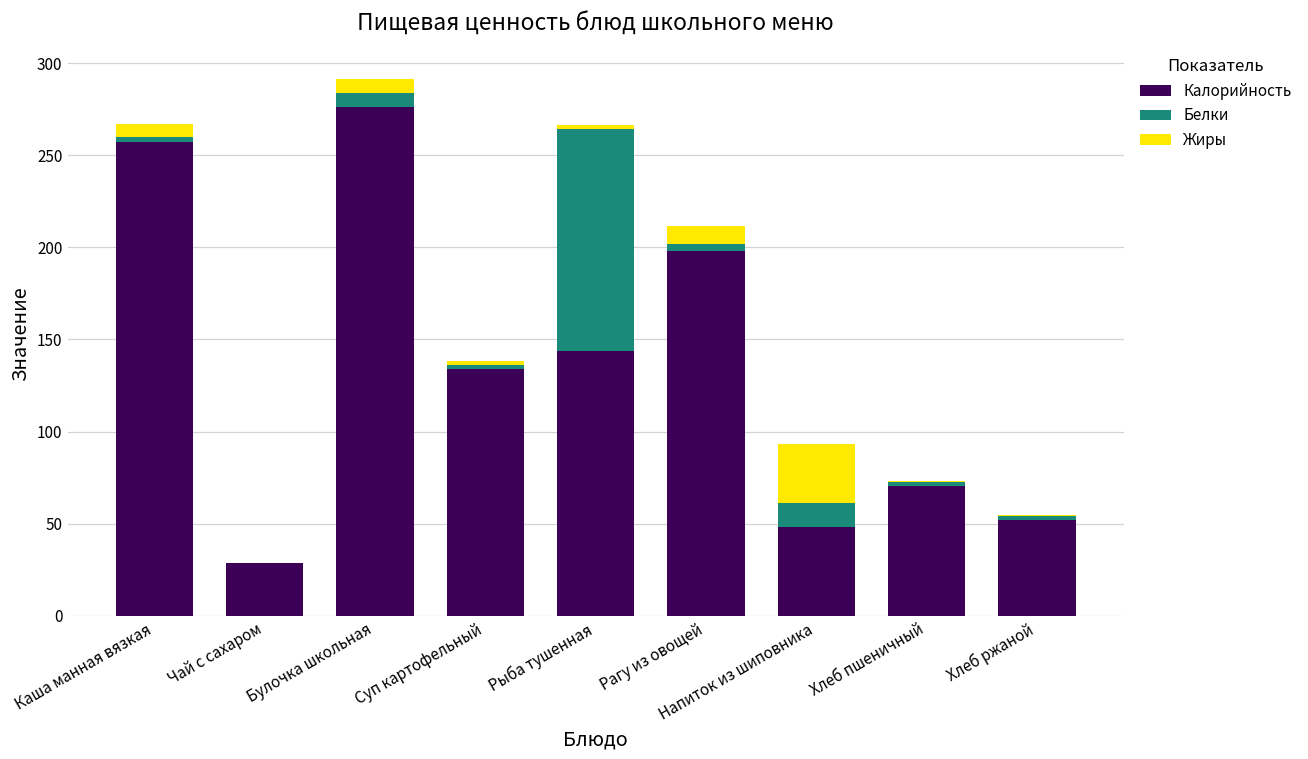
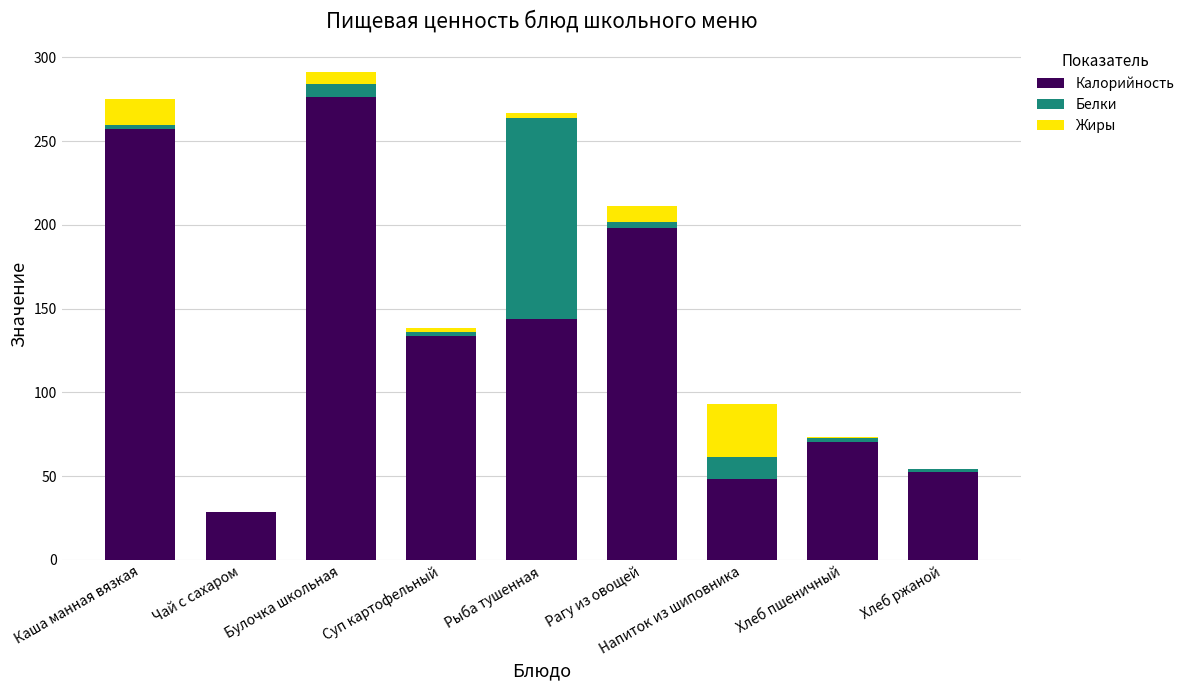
Жиры, Каша манная вязкая: 7 -> 15
